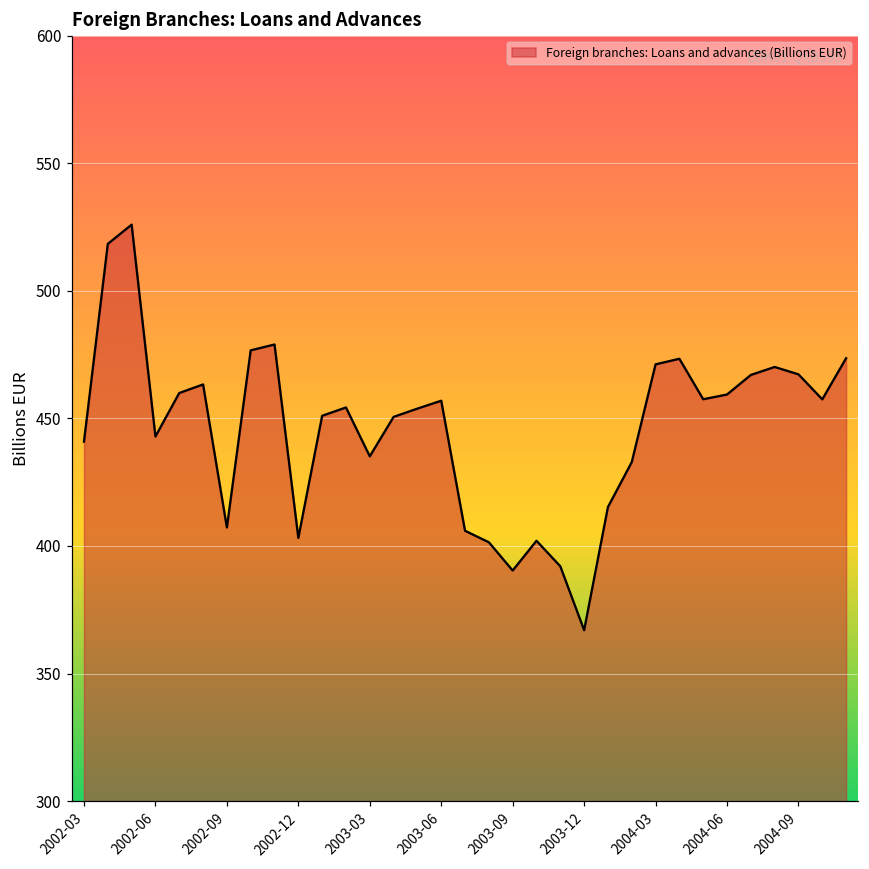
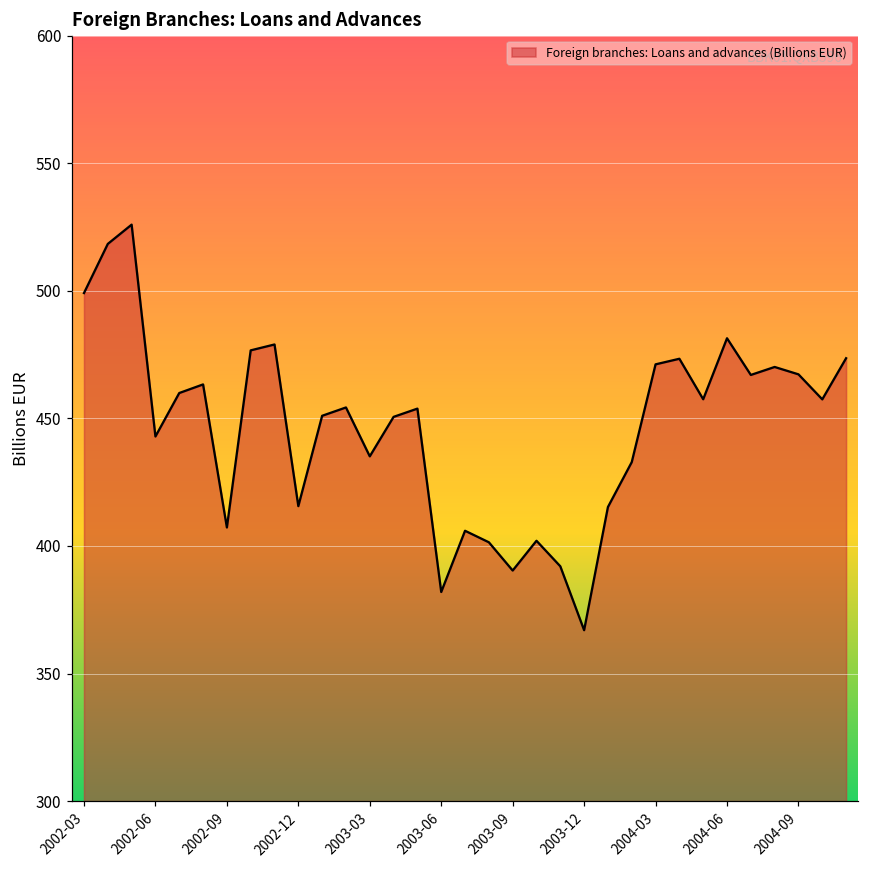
2002-03: 441 -> 499
2002-12: 403 -> 416
2003-06: 457 -> 382
2004-06: 459 -> 481
